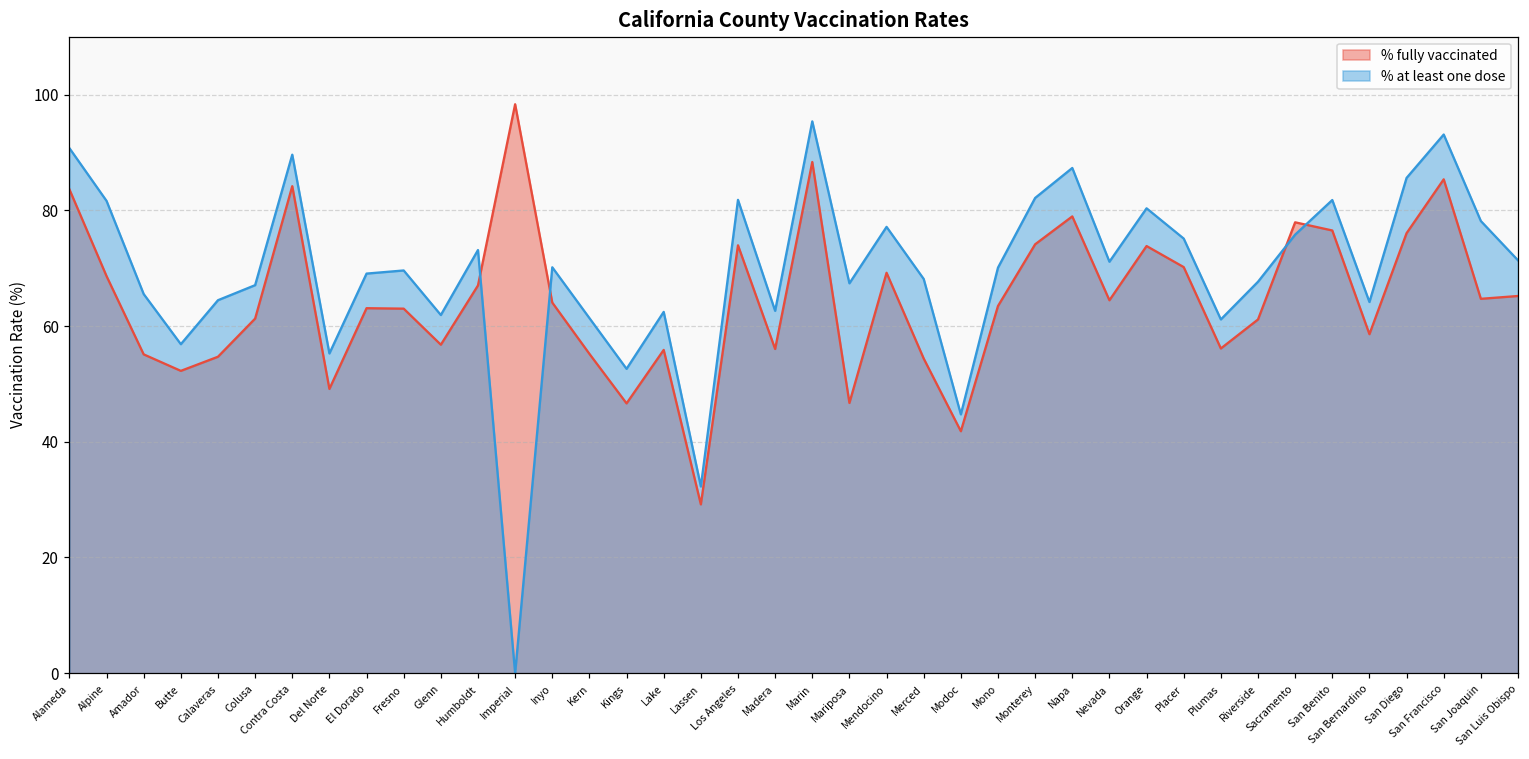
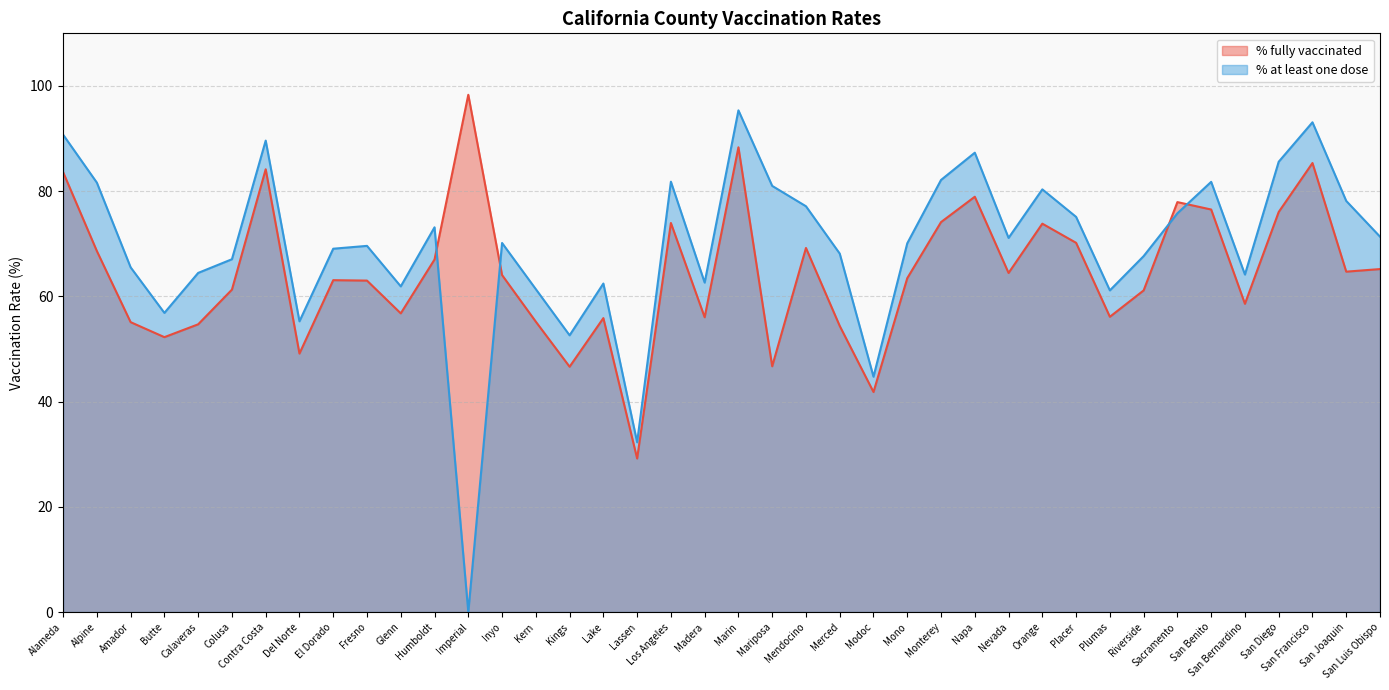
% at least one dose, Mariposa: 67 -> 81
